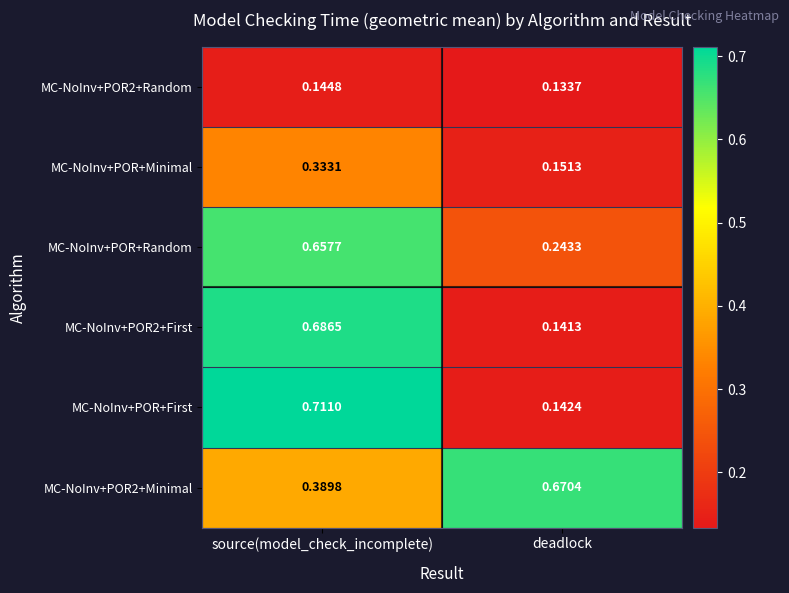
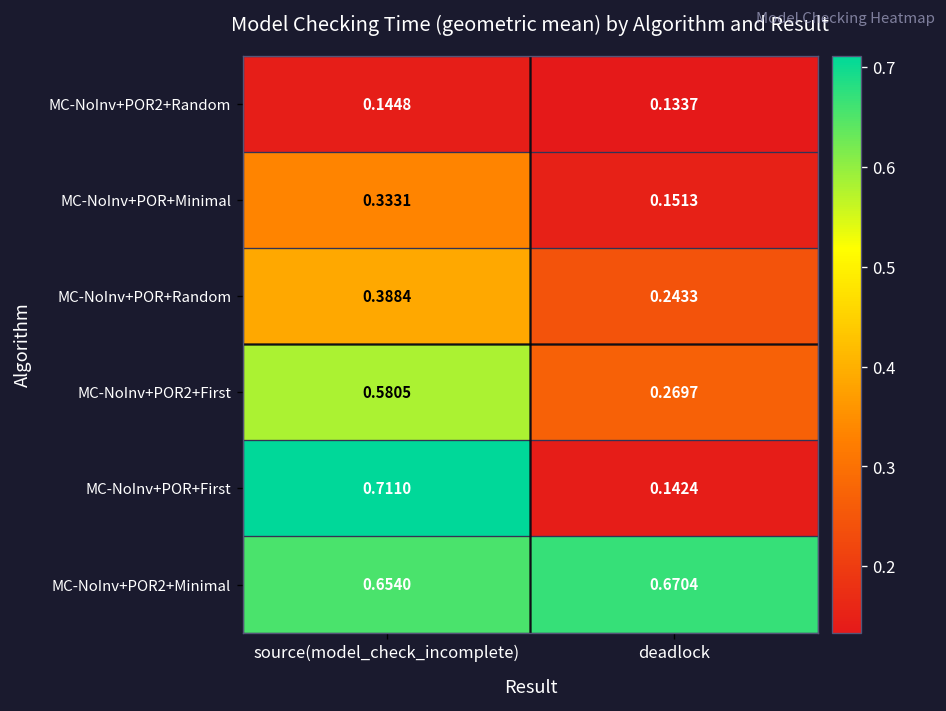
MC-NoInv+POR+Random, source(model_check_incomplete): 0.6577 -> 0.3884
MC-NoInv+POR2+First, source(model_check_incomplete): 0.6865 -> 0.5805
MC-NoInv+POR2+First, deadlock: 0.1413 -> 0.2697
MC-NoInv+POR2+Minimal, source(model_check_incomplete): 0.3898 -> 0.6540
